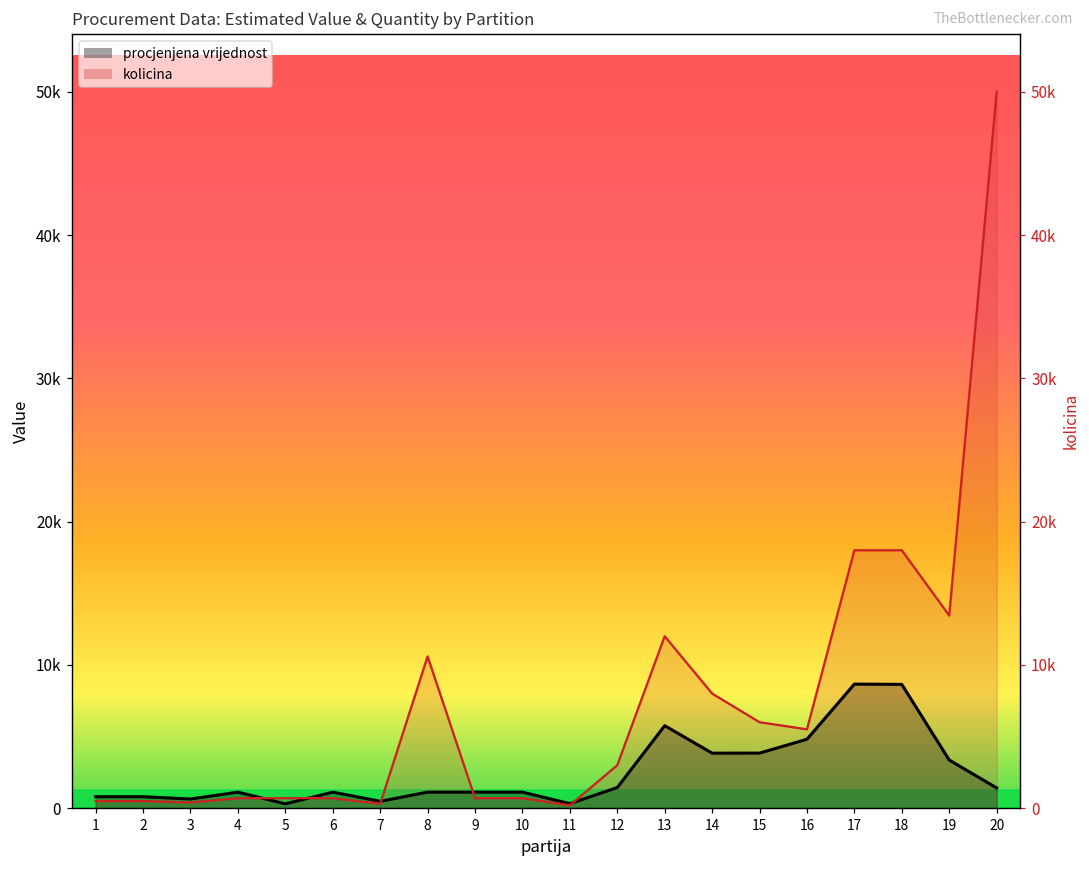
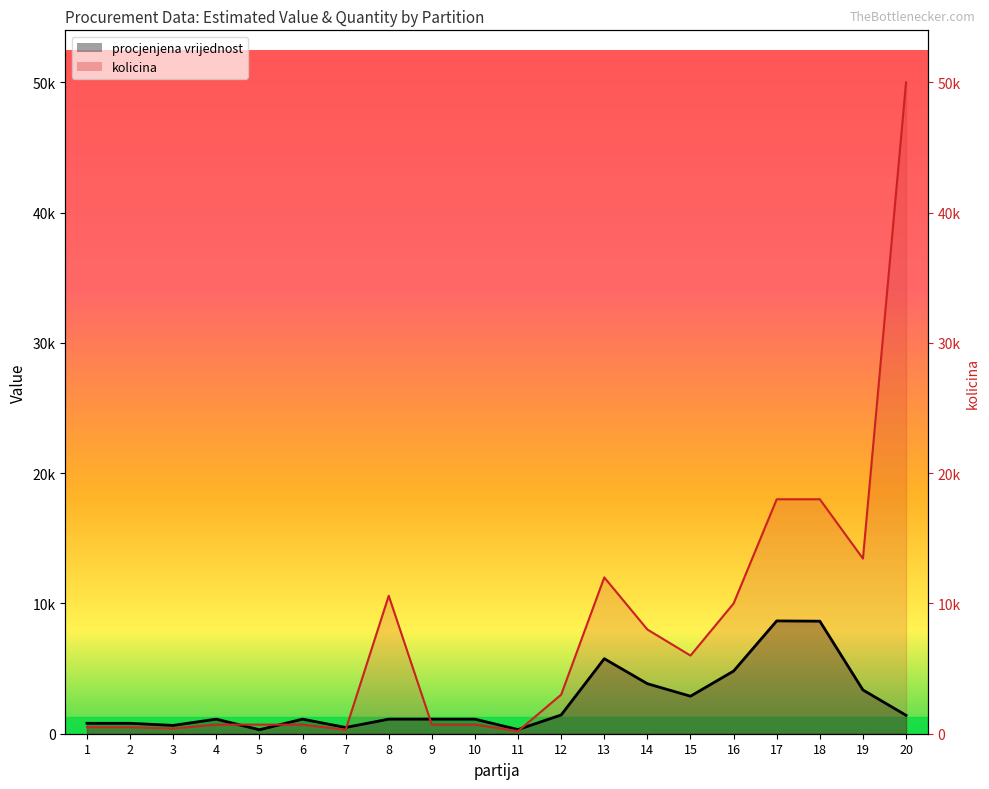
procjenjena vrijednost, 15: 3800 -> 2900
kolicina, 16: 5500 -> 10000
